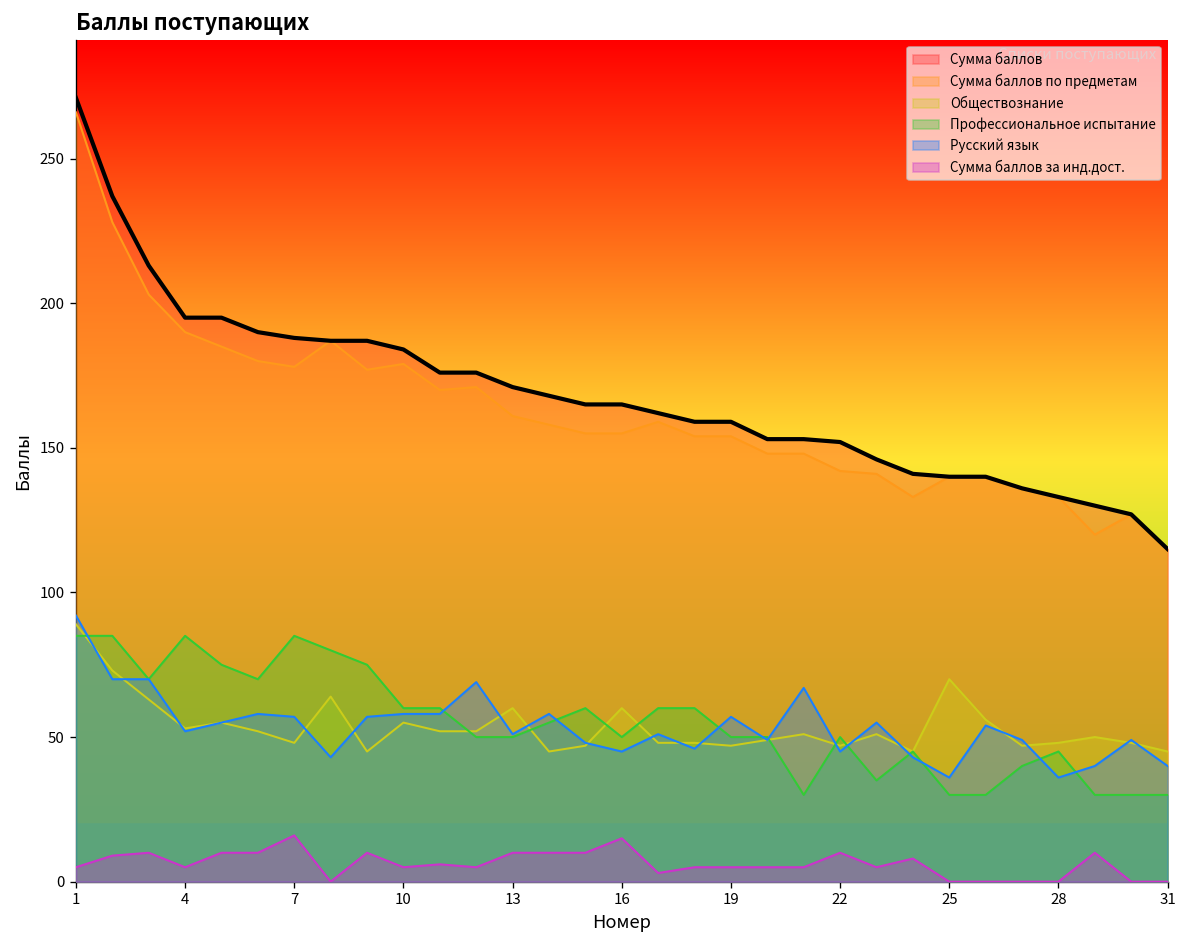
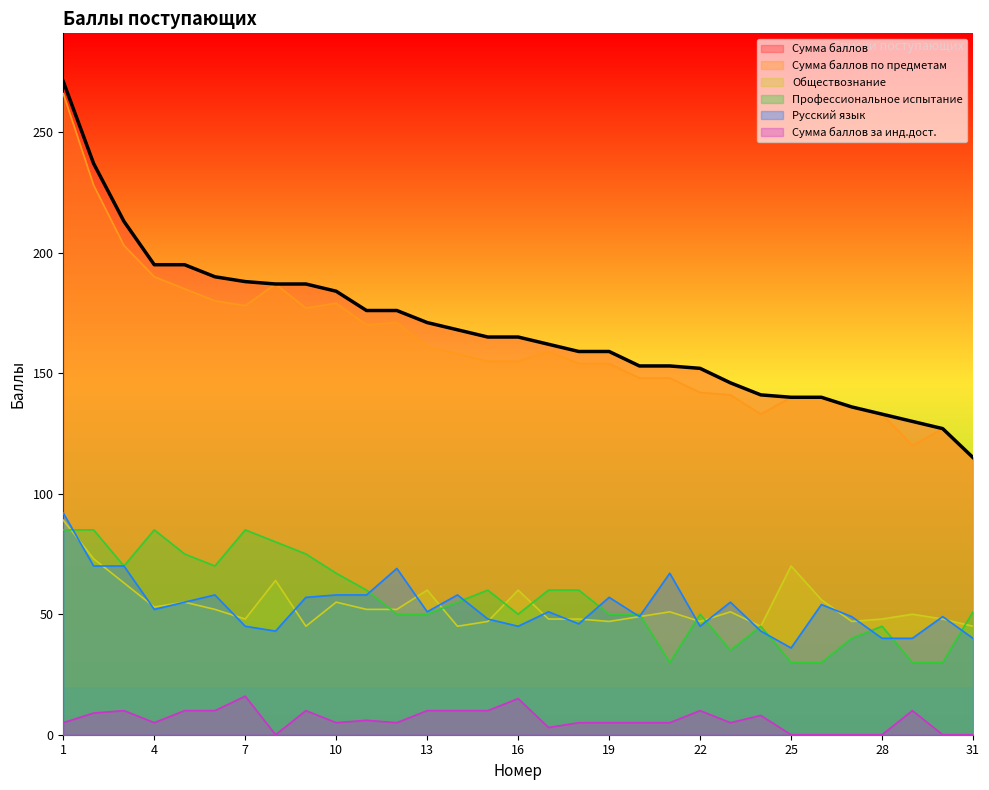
Русский язык, 7: 57 -> 45
Профессиональное испытание, 10: 60 -> 67
Русский язык, 28: 36 -> 40
Профессиональное испытание, 31: 30 -> 51
